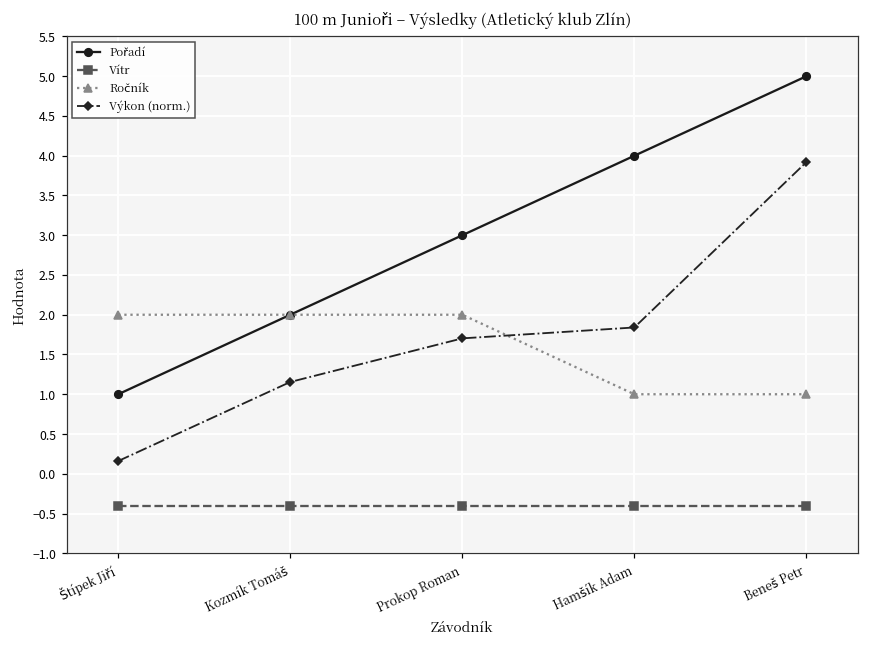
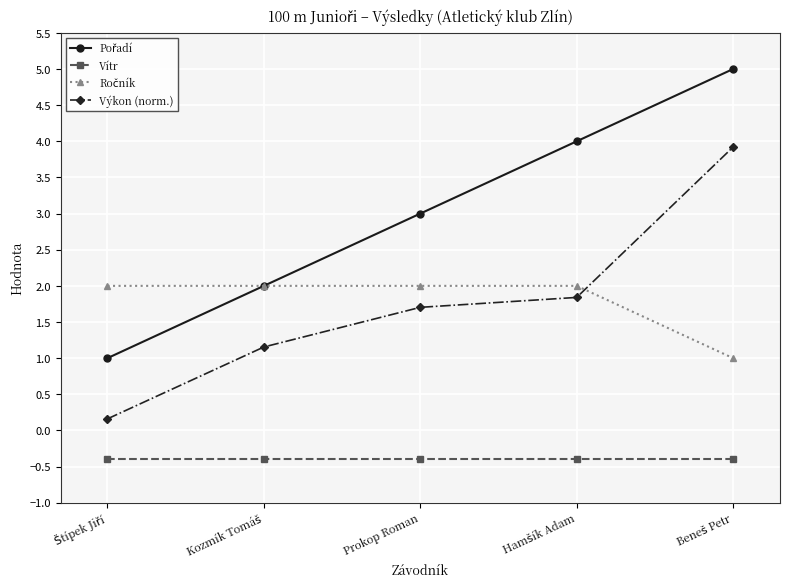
Ročník, Hamšík Adam: 1 -> 2
